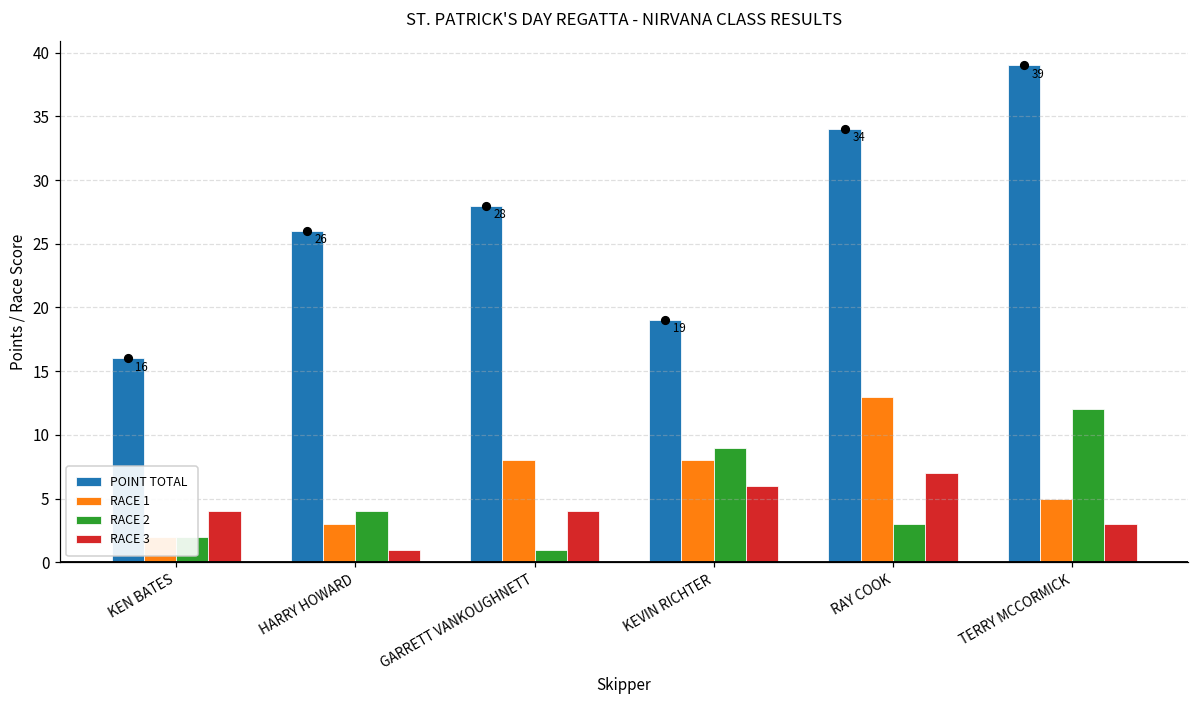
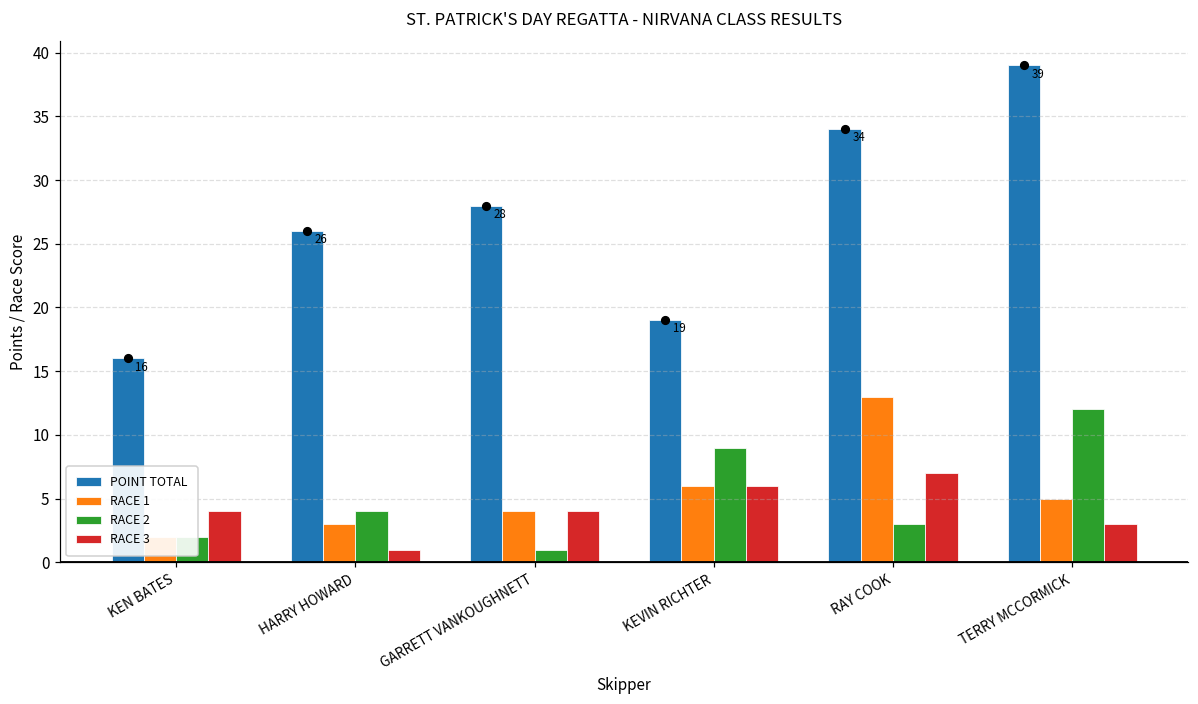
RACE 1, GARRETT VANKOUGHNETT: 8 -> 4
RACE 1, KEVIN RICHTER: 8 -> 6
